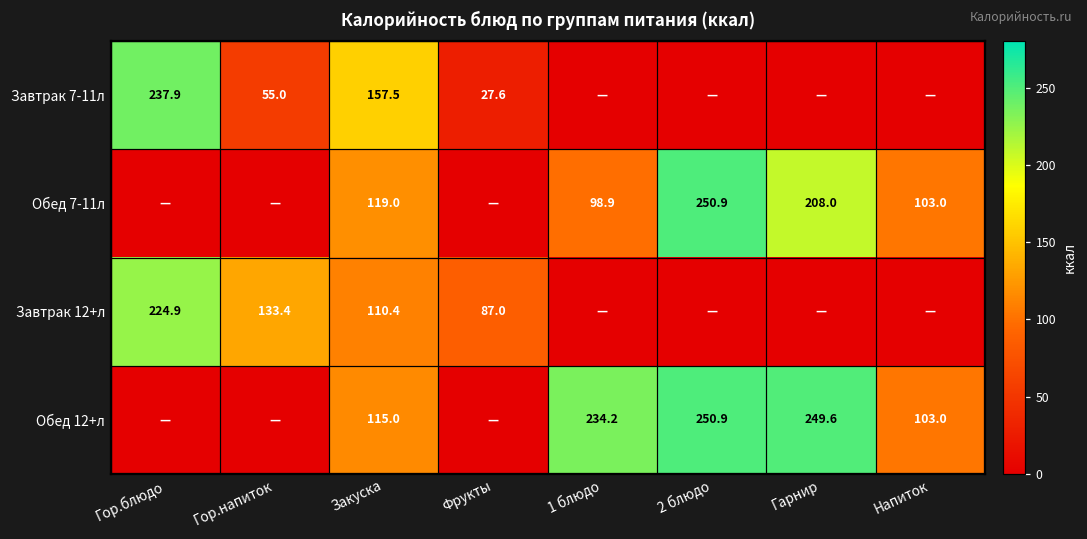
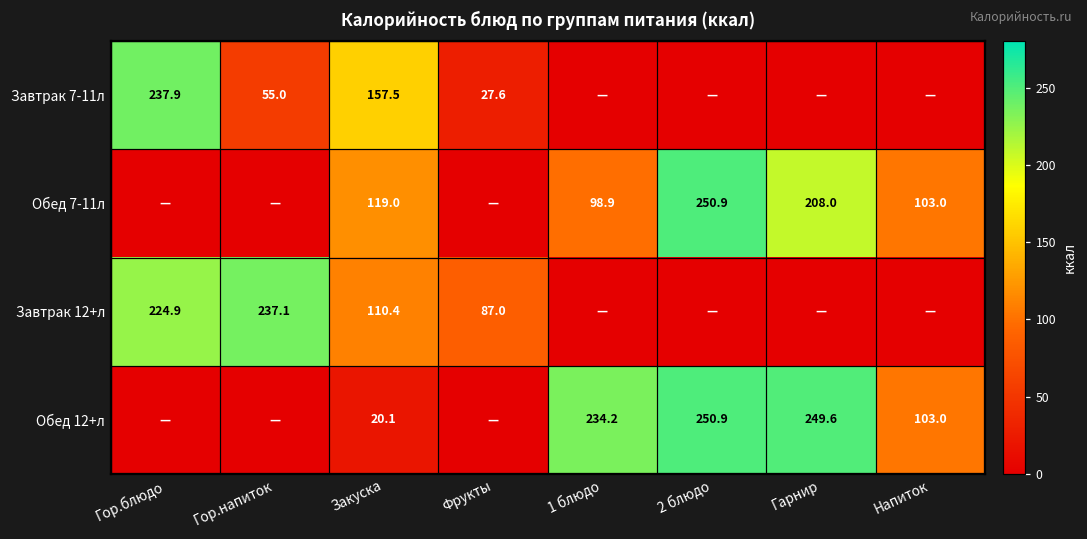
Завтрак 12+л, Гор.напиток: 133.4 -> 237.1
Обед 12+л, Закуска: 115.0 -> 20.1
